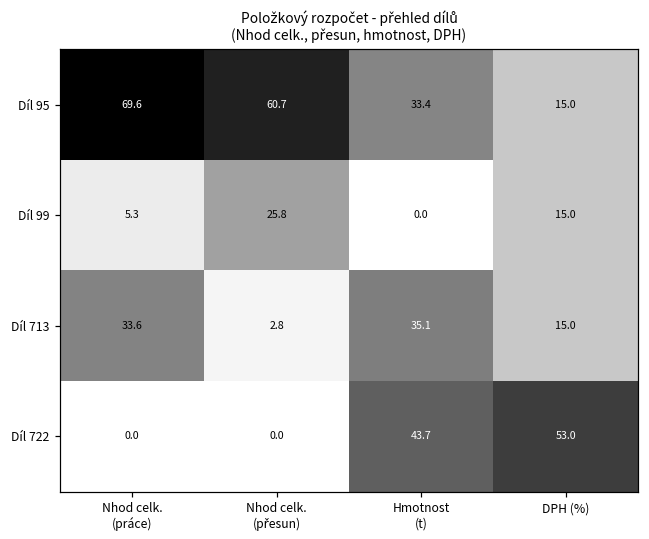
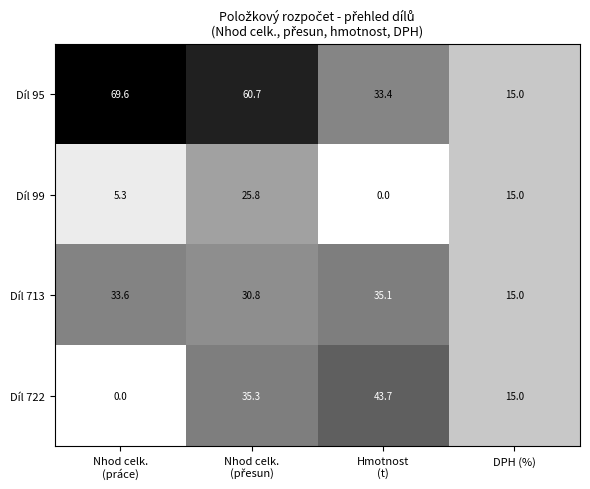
Díl 713, Nhod celk. (přesun): 2.8 -> 30.8
Díl 722, Nhod celk. (přesun): 0.0 -> 35.3
Díl 722, DPH (%): 53.0 -> 15.0
